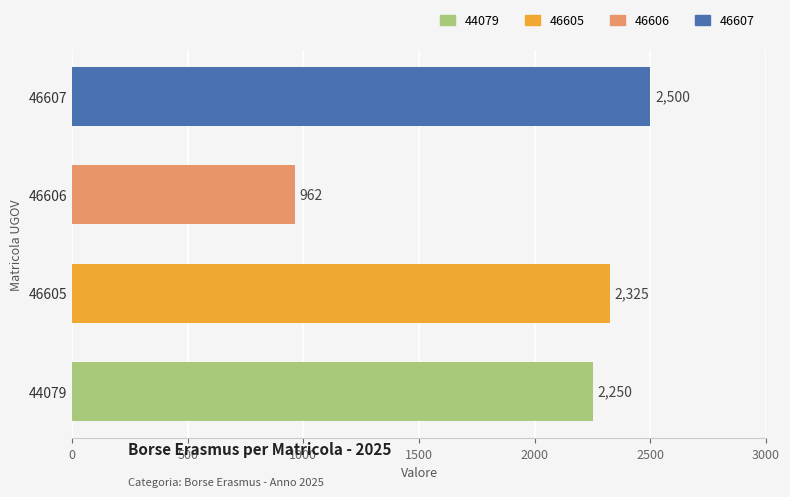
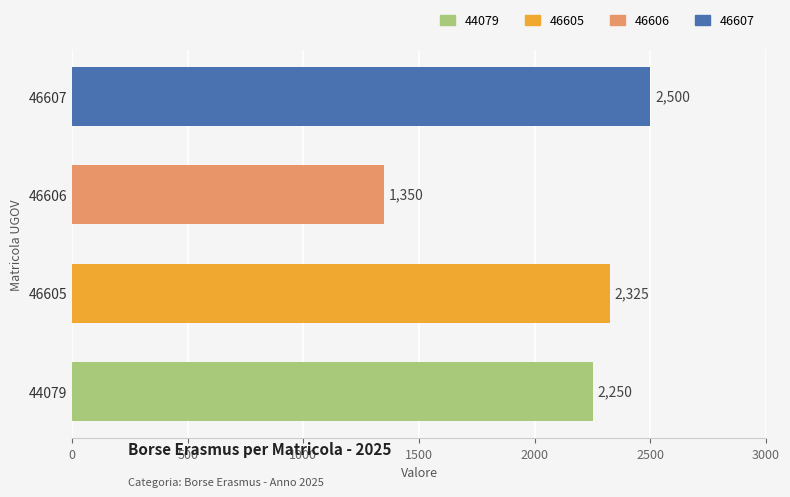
46606: 962 -> 1,350
